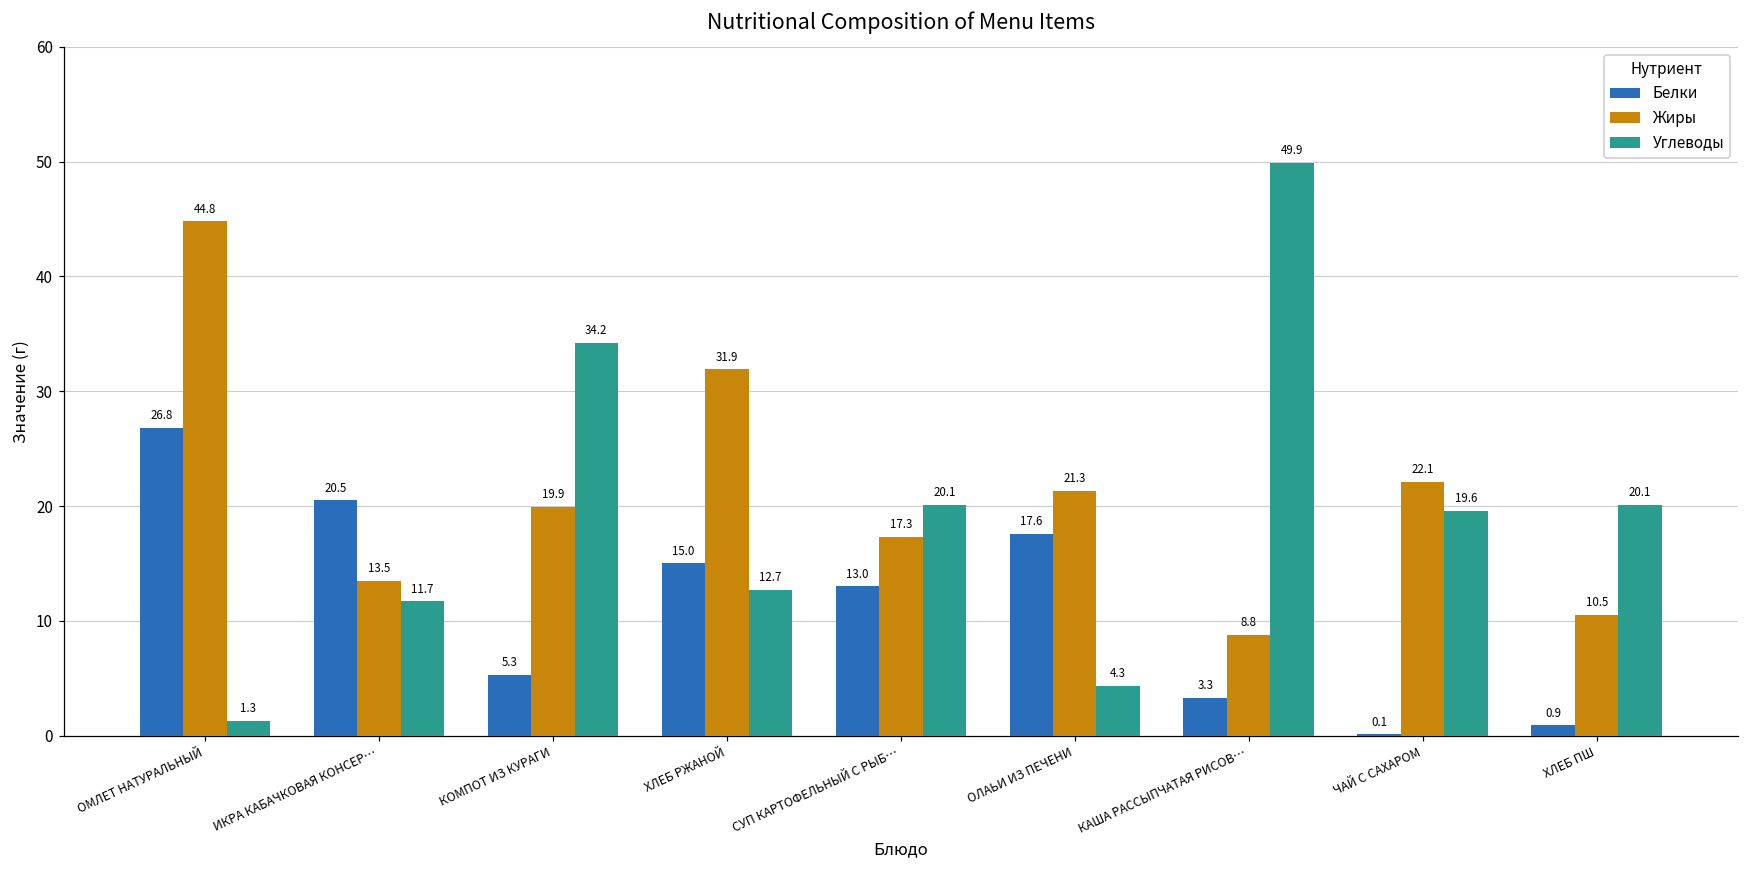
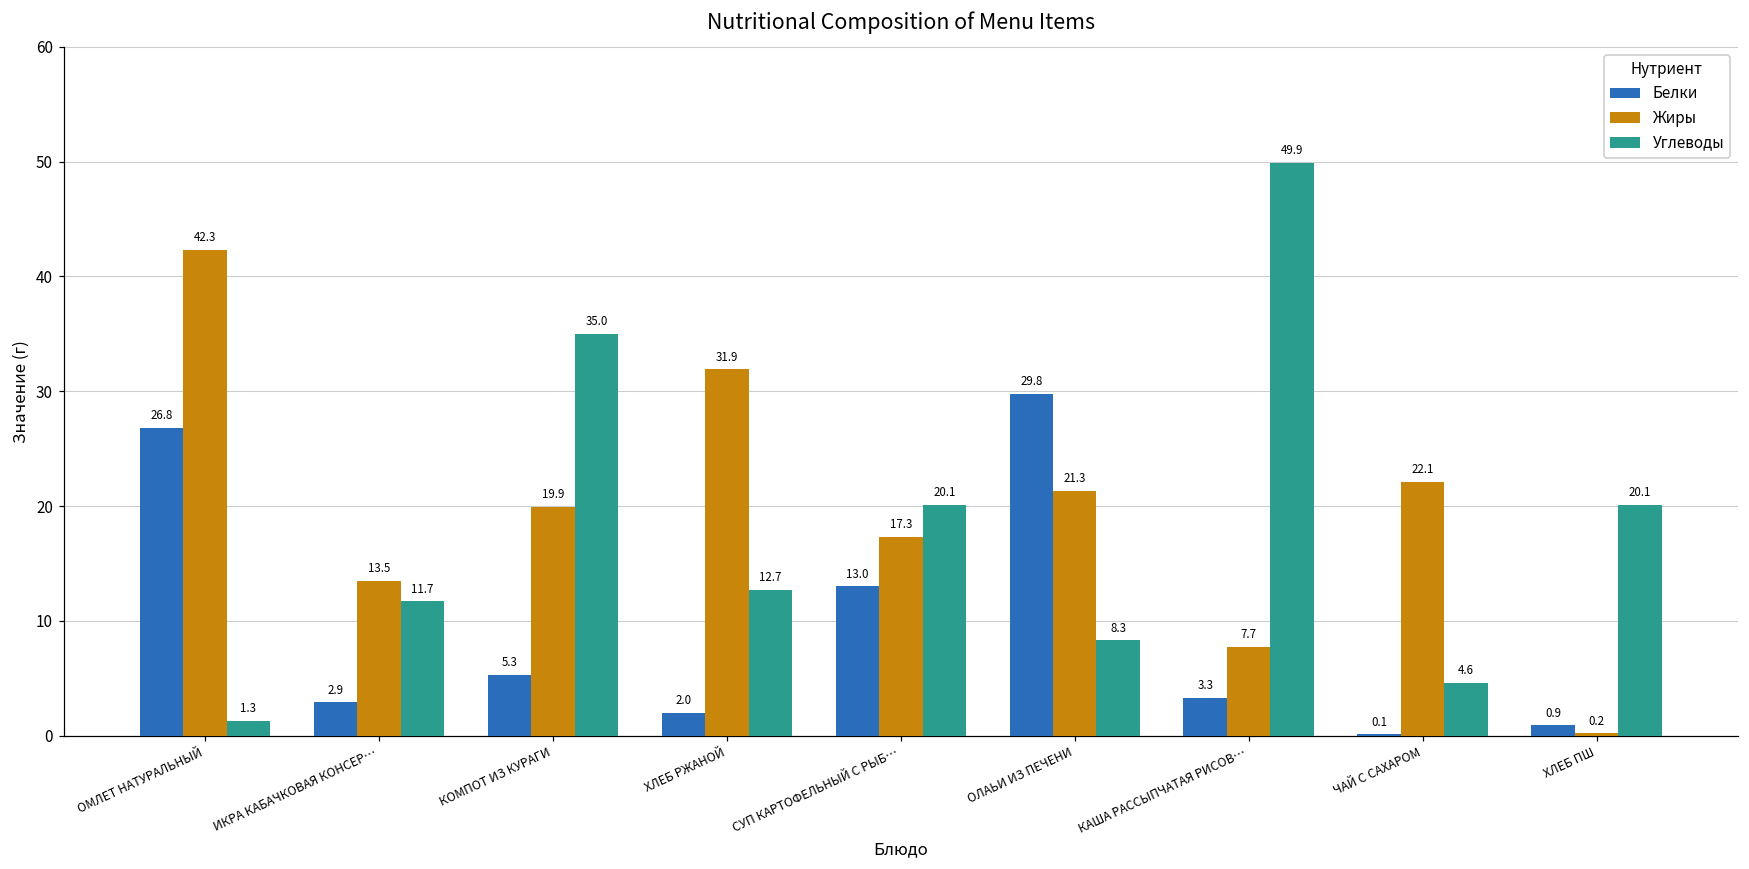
Жиры, ОМЛЕТ НАТУРАЛЬНЫЙ: 44.8 -> 42.3
Белки, ИКРА КАБАЧКОВАЯ КОНСЕР…: 20.5 -> 2.9
Углеводы, КОМПОТ ИЗ КУРАГИ: 34.2 -> 35.0
Белки, ХЛЕБ РЖАНОЙ: 15.0 -> 2.0
Белки, ОЛАЬИ ИЗ ПЕЧЕНИ: 17.6 -> 29.8
Углеводы, ОЛАЬИ ИЗ ПЕЧЕНИ: 4.3 -> 8.3
Жиры, КАША РАССЫПЧАТАЯ РИСОВ…: 8.8 -> 7.7
Углеводы, ЧАЙ С САХАРОМ: 19.6 -> 4.6
Жиры, ХЛЕБ ПШ: 10.5 -> 0.2
